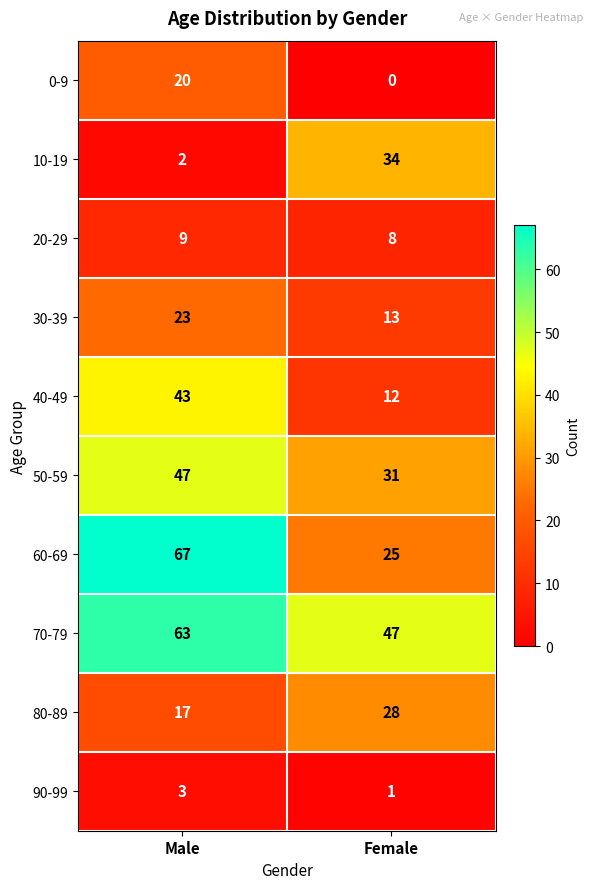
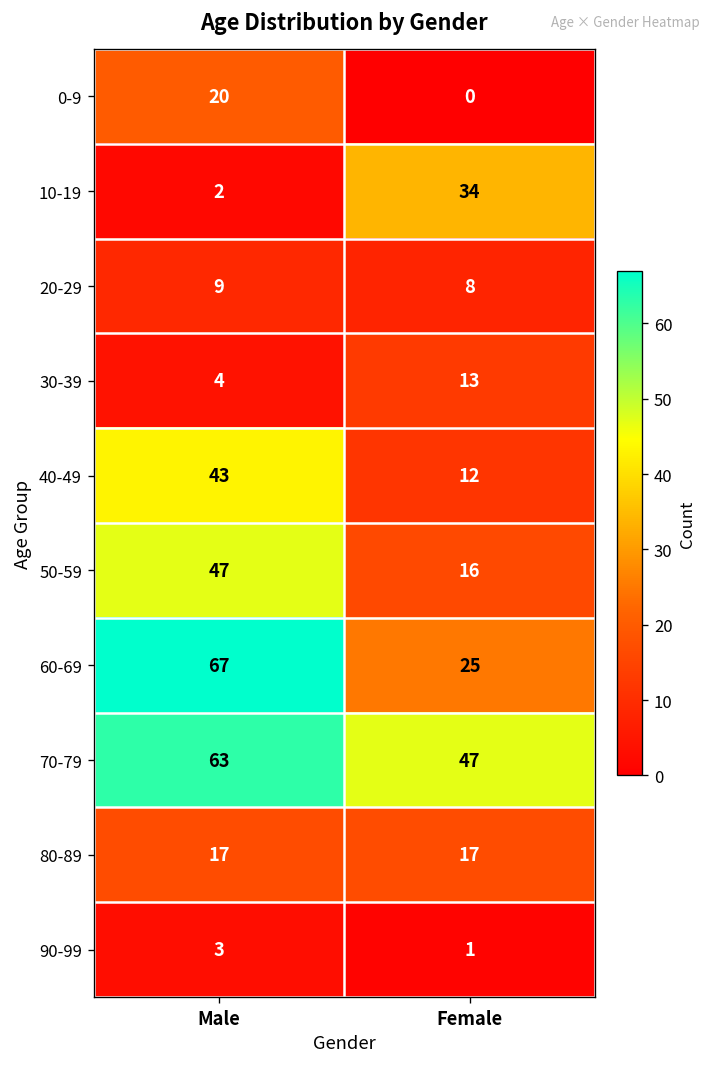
30-39, Male: 23 -> 4
50-59, Female: 31 -> 16
80-89, Female: 28 -> 17
